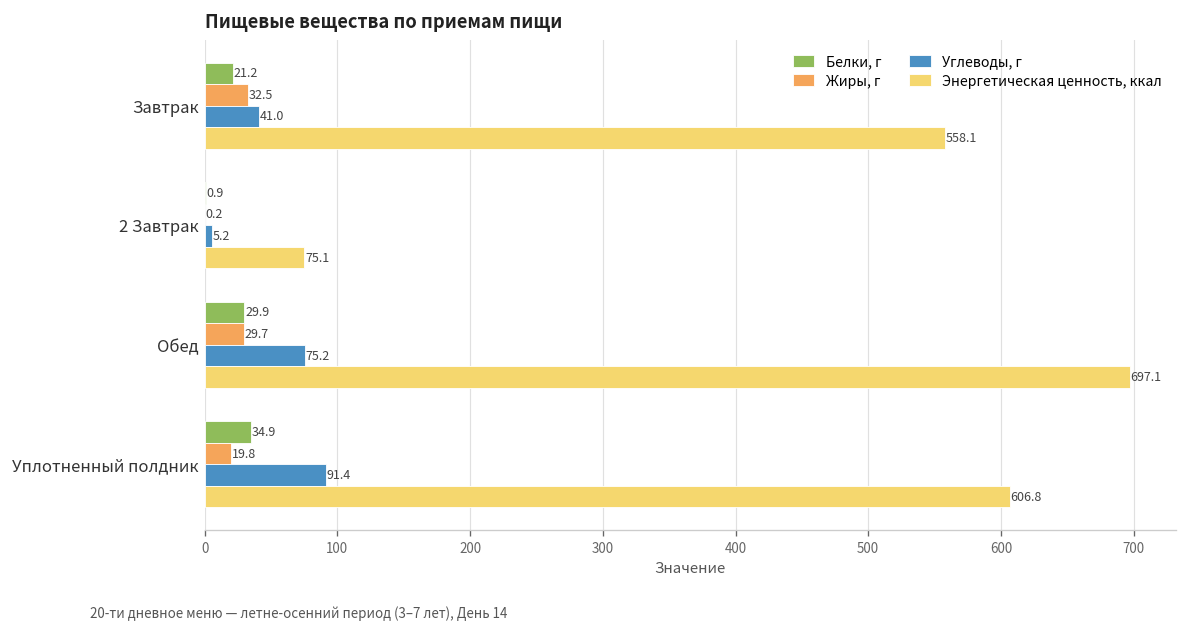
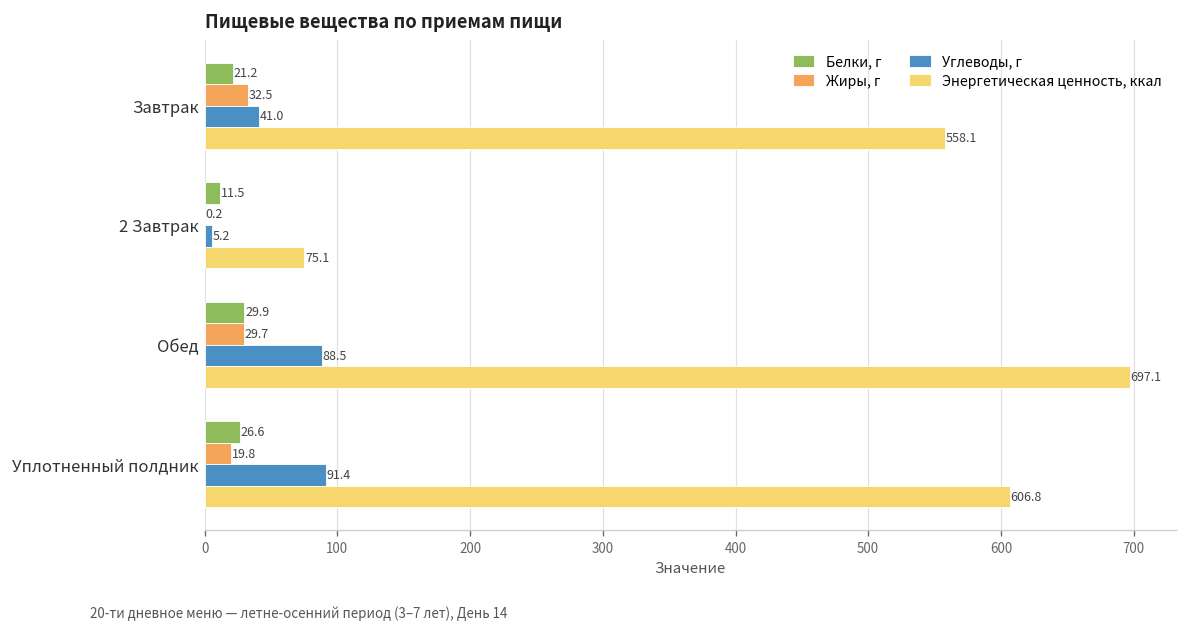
Белки, г, 2 Завтрак: 0.9 -> 11.5
Углеводы, г, Обед: 75.2 -> 88.5
Белки, г, Уплотненный полдник: 34.9 -> 26.6
